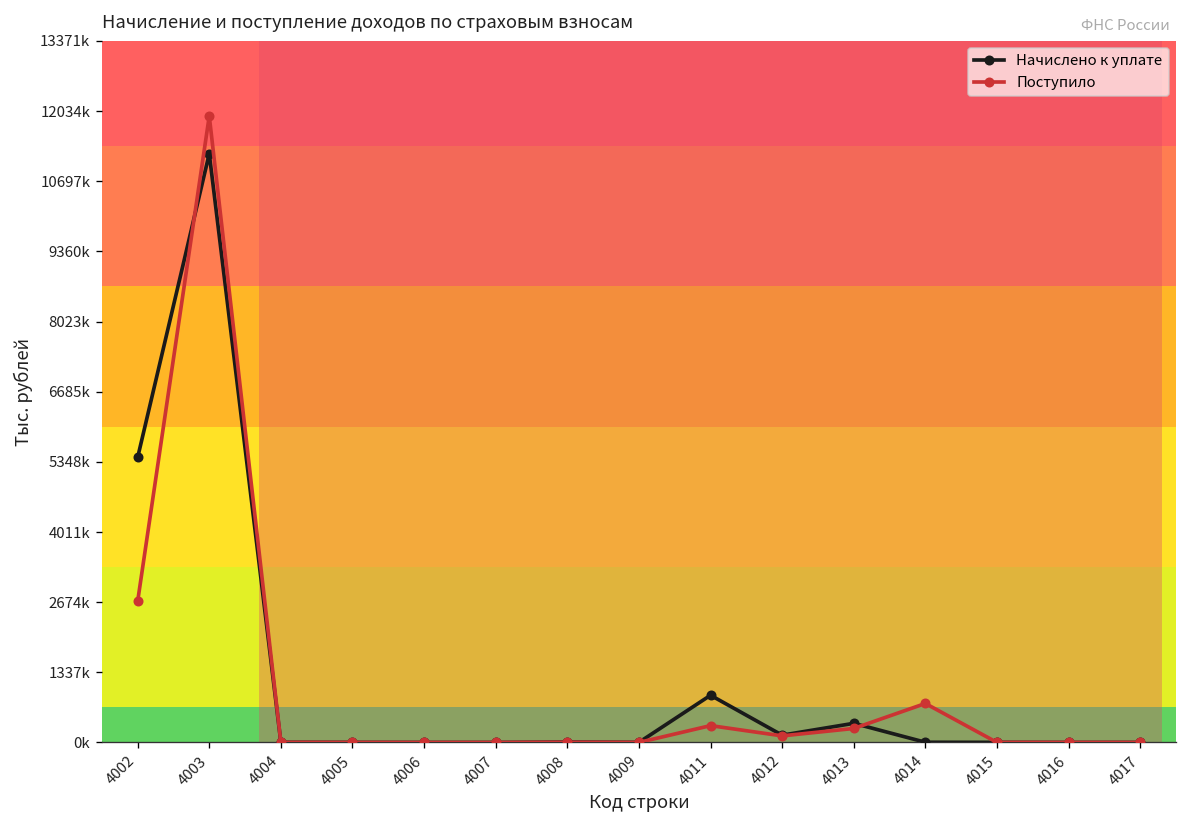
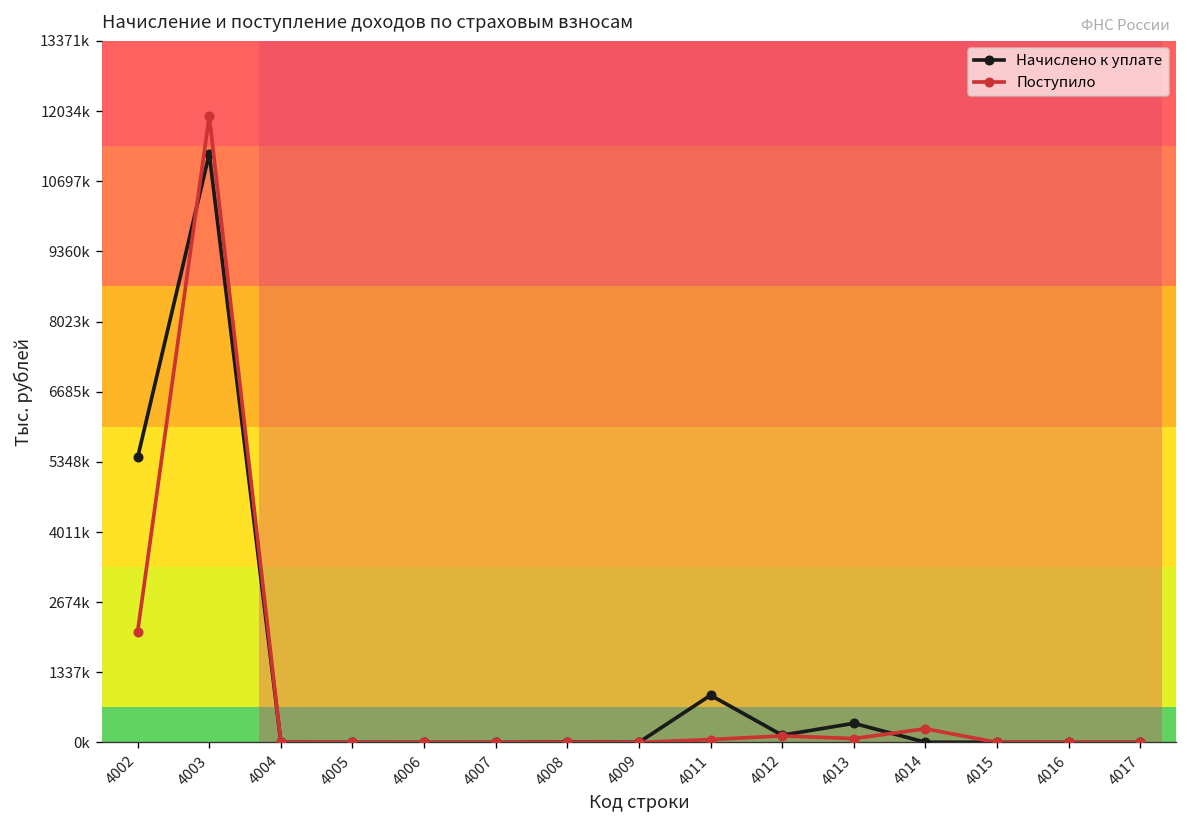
Поступило, 4002: 2700000 -> 2100000
Поступило, 4011: 300000 -> 100000
Поступило, 4013: 300000 -> 100000
Поступило, 4014: 700000 -> 300000
